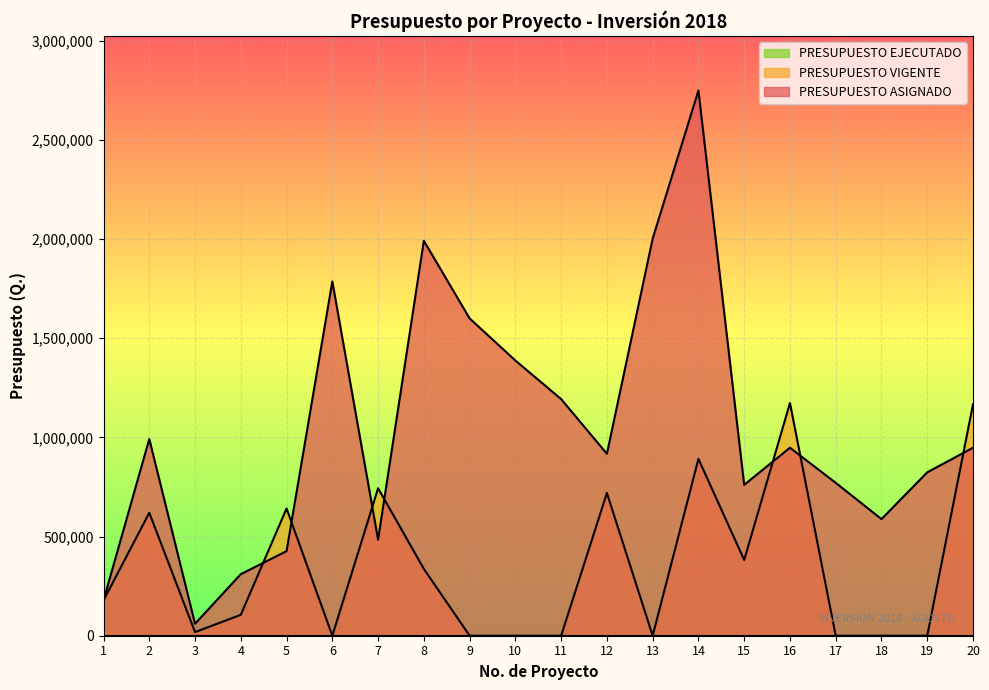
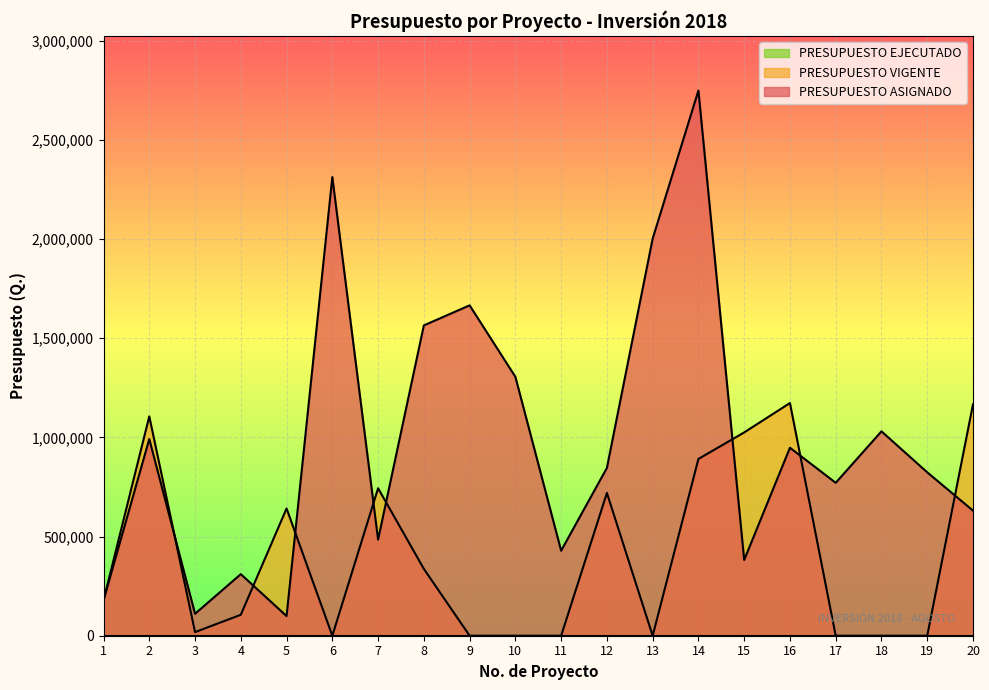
PRESUPUESTO VIGENTE, 2: 620,000 -> 1,110,000
PRESUPUESTO ASIGNADO, 3: 60,000 -> 110,000
PRESUPUESTO ASIGNADO, 5: 430,000 -> 100,000
PRESUPUESTO ASIGNADO, 6: 1,790,000 -> 2,310,000
PRESUPUESTO ASIGNADO, 8: 1,990,000 -> 1,560,000
PRESUPUESTO ASIGNADO, 9: 1,600,000 -> 1,670,000
PRESUPUESTO ASIGNADO, 10: 1,390,000 -> 1,310,000
PRESUPUESTO ASIGNADO, 11: 1,190,000 -> 430,000
PRESUPUESTO ASIGNADO, 12: 920,000 -> 850,000
PRESUPUESTO VIGENTE, 15: 380,000 -> 1,020,000
PRESUPUESTO ASIGNADO, 15: 760,000 -> 380,000
PRESUPUESTO ASIGNADO, 18: 590,000 -> 1,030,000
PRESUPUESTO ASIGNADO, 20: 950,000 -> 630,000
